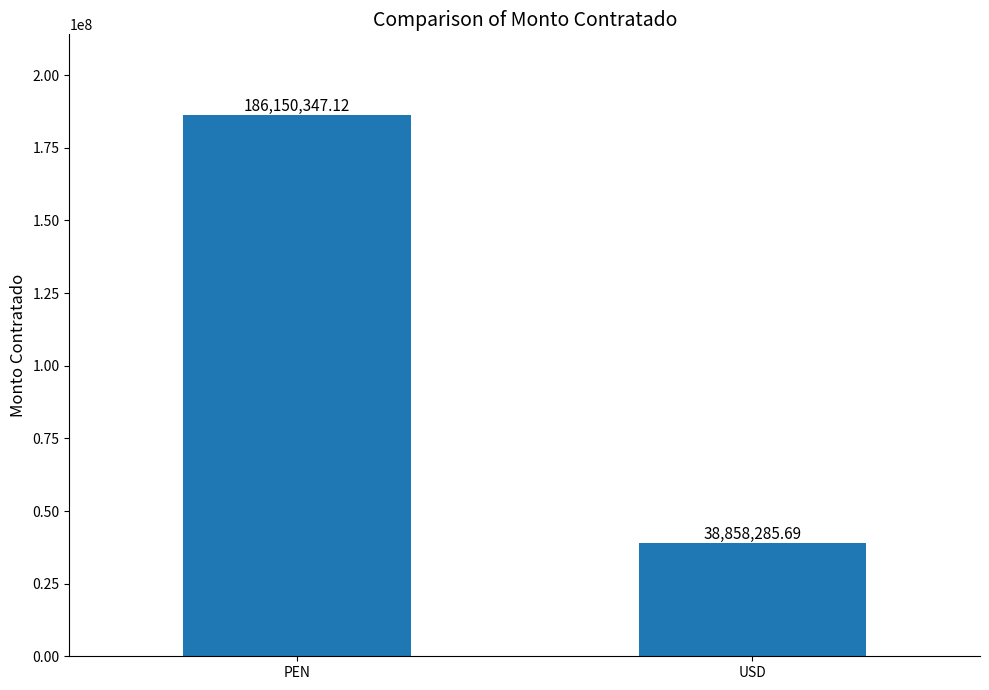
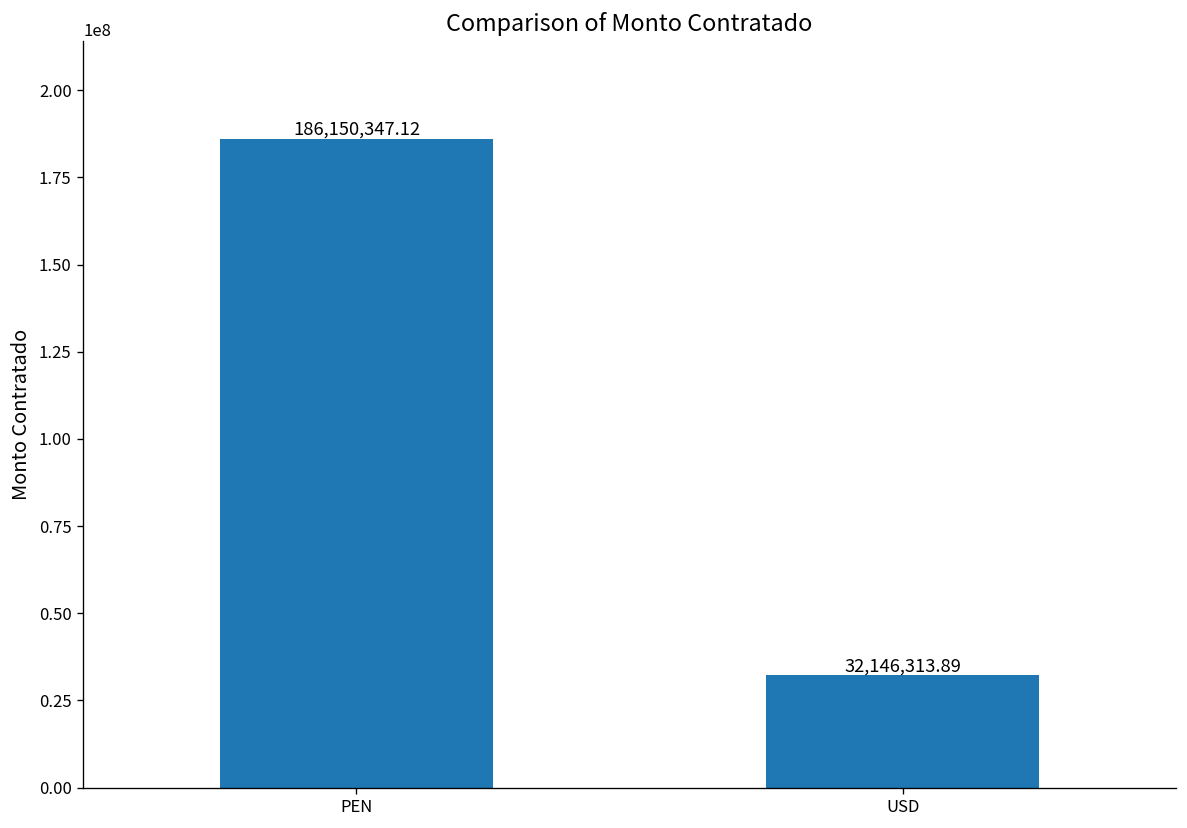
USD: 38,858,285.69 -> 32,146,313.89
